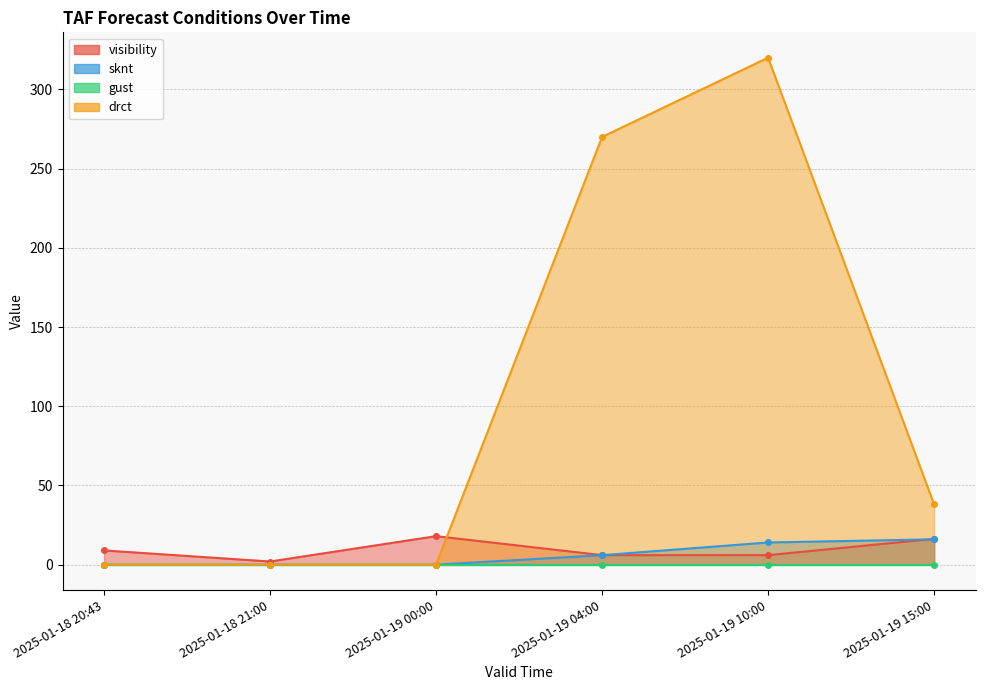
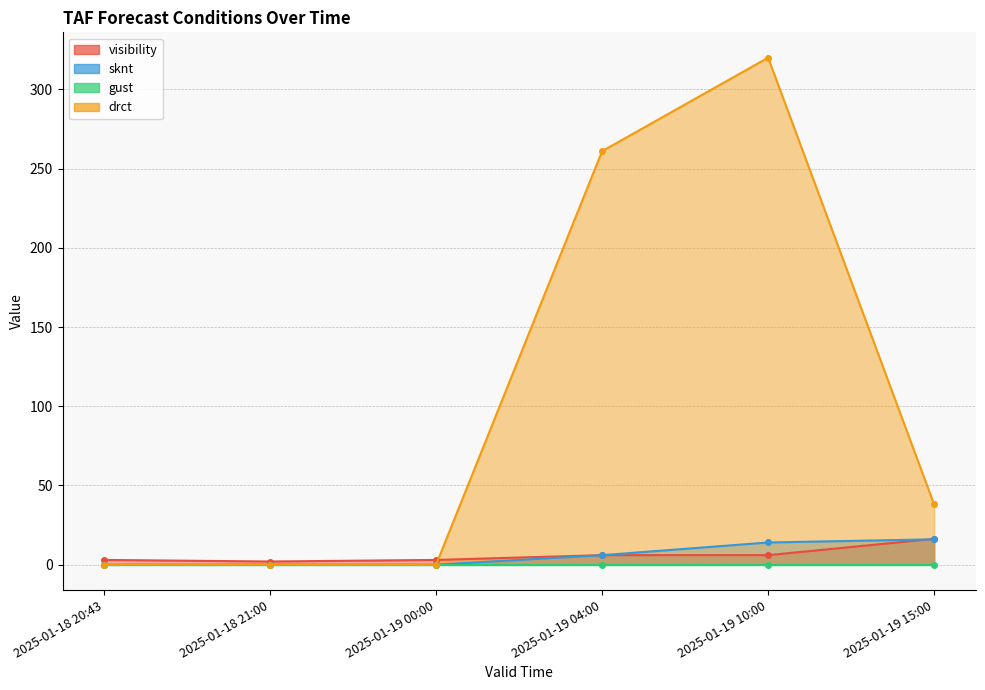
visibility, 2025-01-18 20:43: 9 -> 3
visibility, 2025-01-19 00:00: 18 -> 3
drct, 2025-01-19 04:00: 270 -> 261
